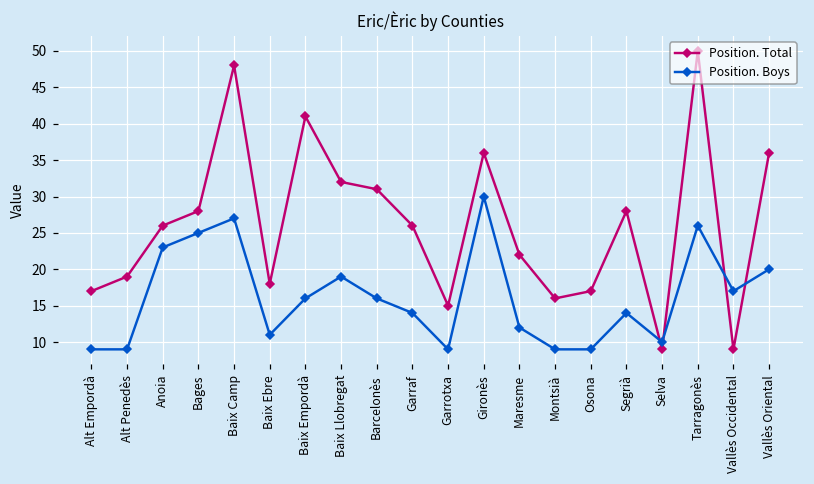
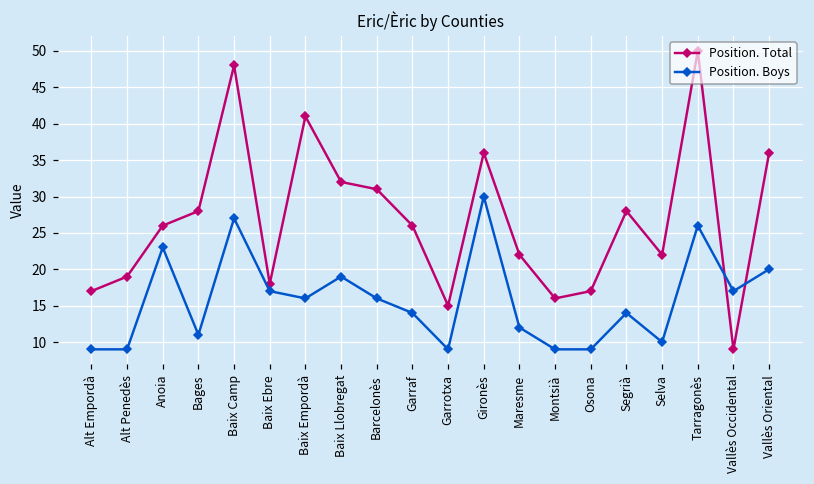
Position. Boys, Bages: 25 -> 11
Position. Boys, Baix Ebre: 11 -> 17
Position. Total, Selva: 9 -> 22
